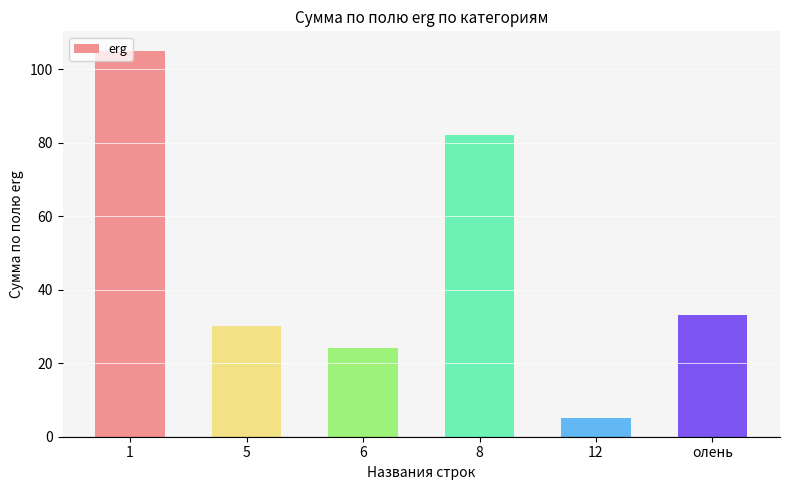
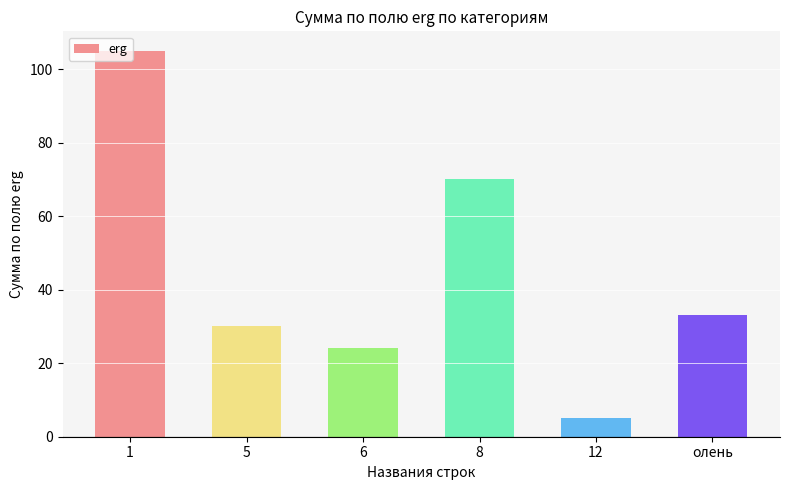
8: 82 -> 70
